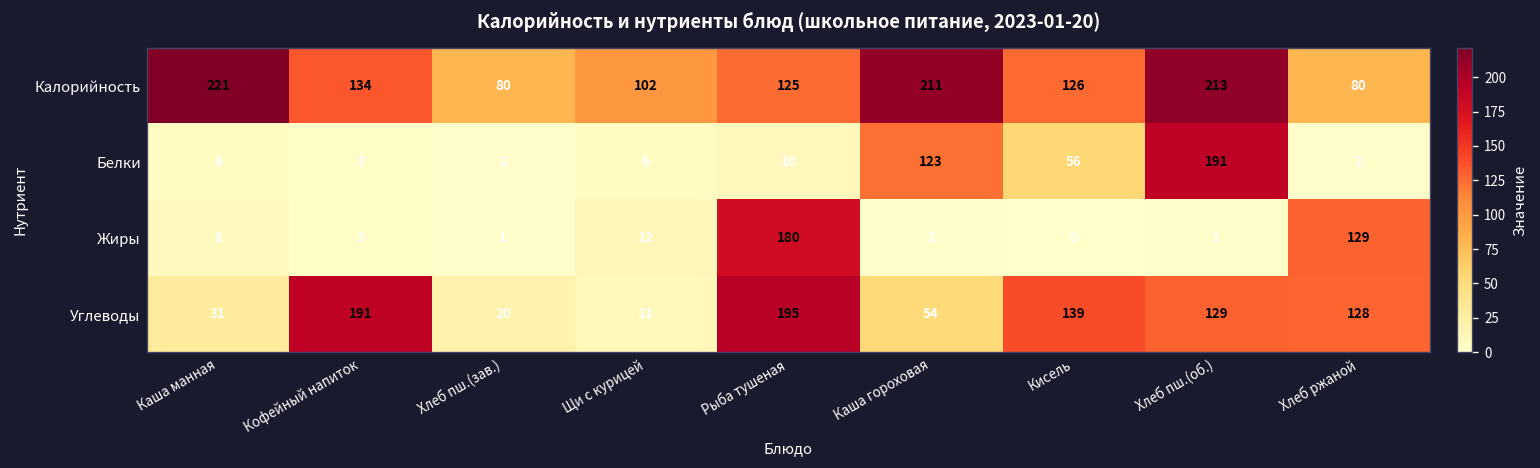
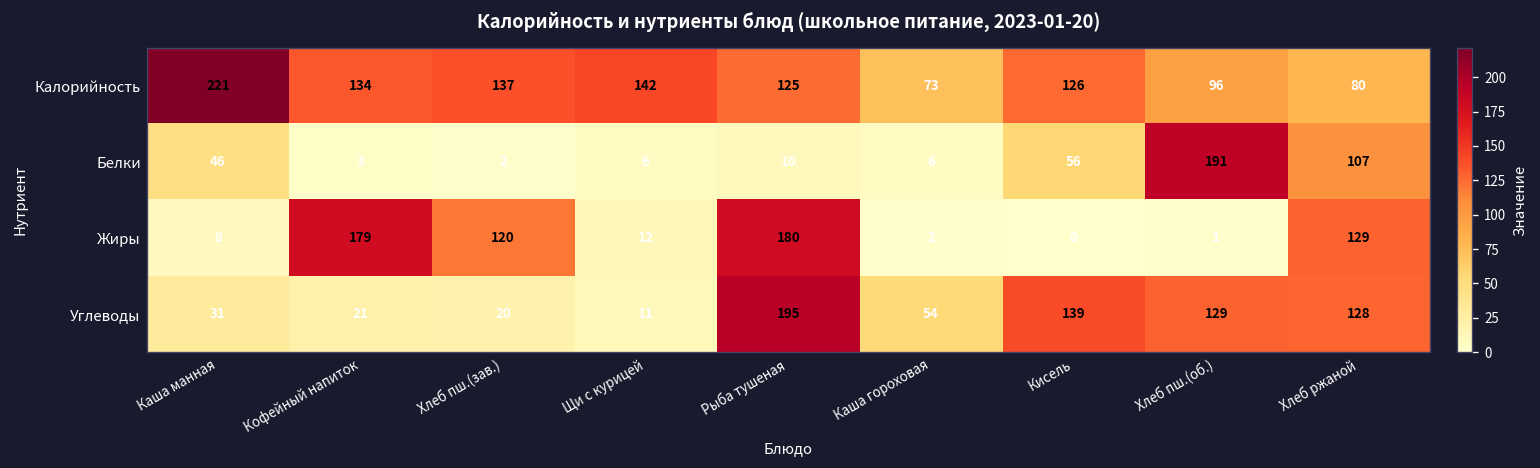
Калорийность, Хлеб пш.(зав.): 80 -> 137
Калорийность, Щи с курицей: 102 -> 142
Калорийность, Каша гороховая: 211 -> 73
Калорийность, Хлеб пш.(об.): 213 -> 96
Белки, Каша манная: 6 -> 46
Белки, Каша гороховая: 123 -> 6
Белки, Хлеб ржаной: 2 -> 107
Жиры, Кофейный напиток: 3 -> 179
Жиры, Хлеб пш.(зав.): 1 -> 120
Углеводы, Кофейный напиток: 191 -> 21
